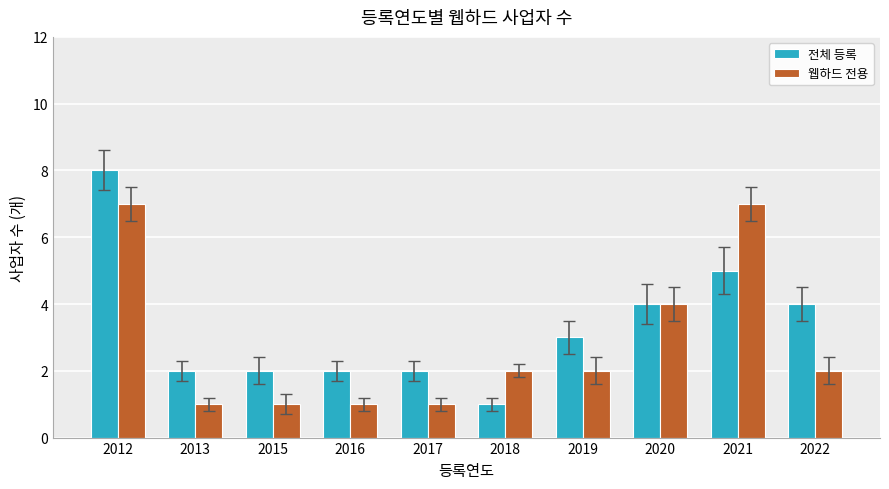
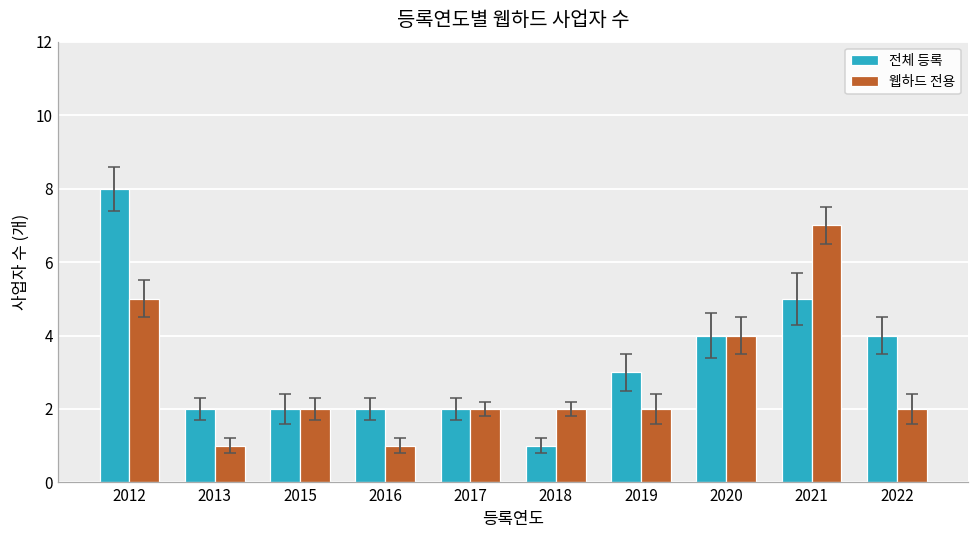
웹하드 전용, 2012: 7 -> 5
웹하드 전용, 2015: 1 -> 2
웹하드 전용, 2017: 1 -> 2
